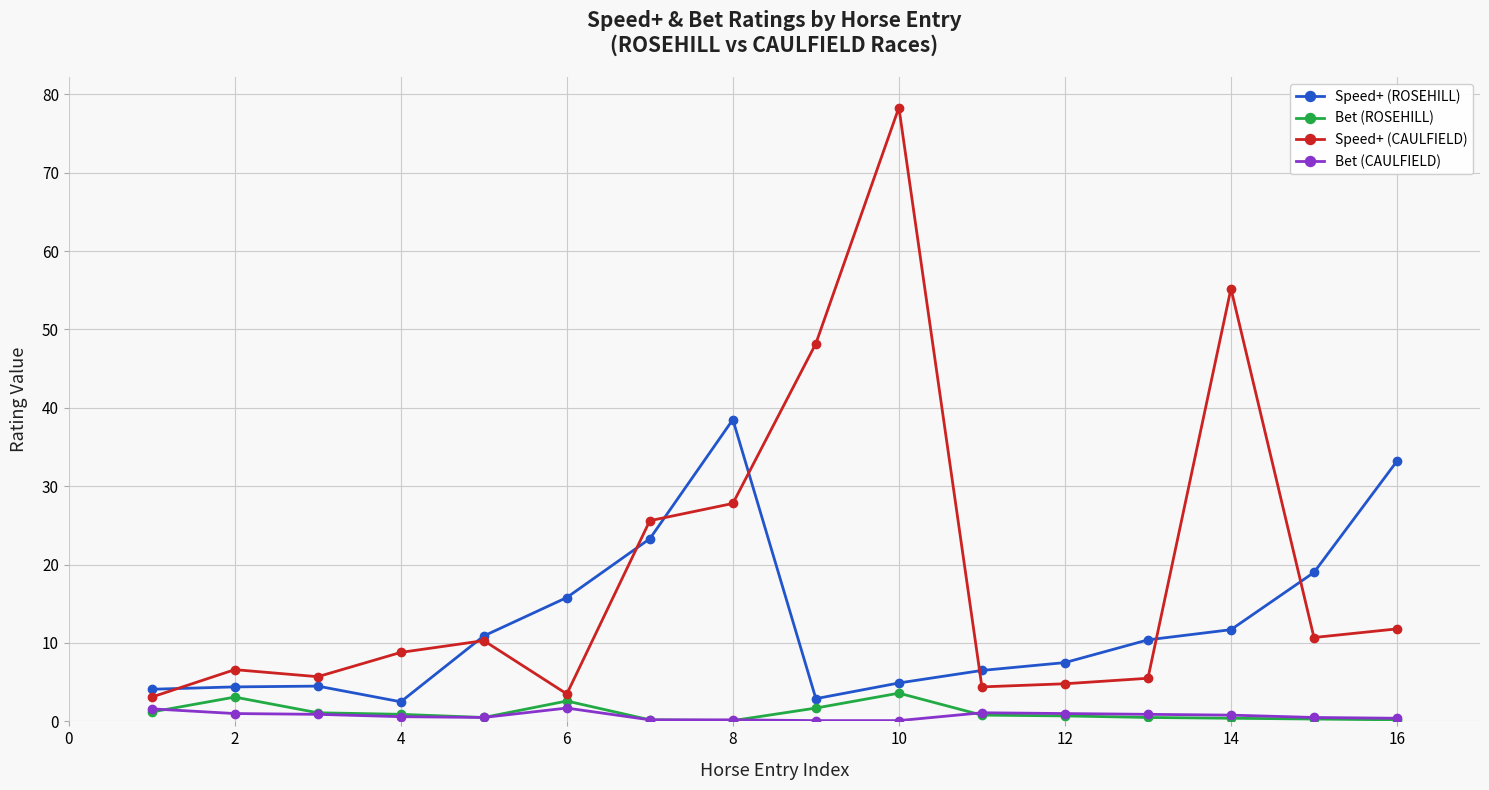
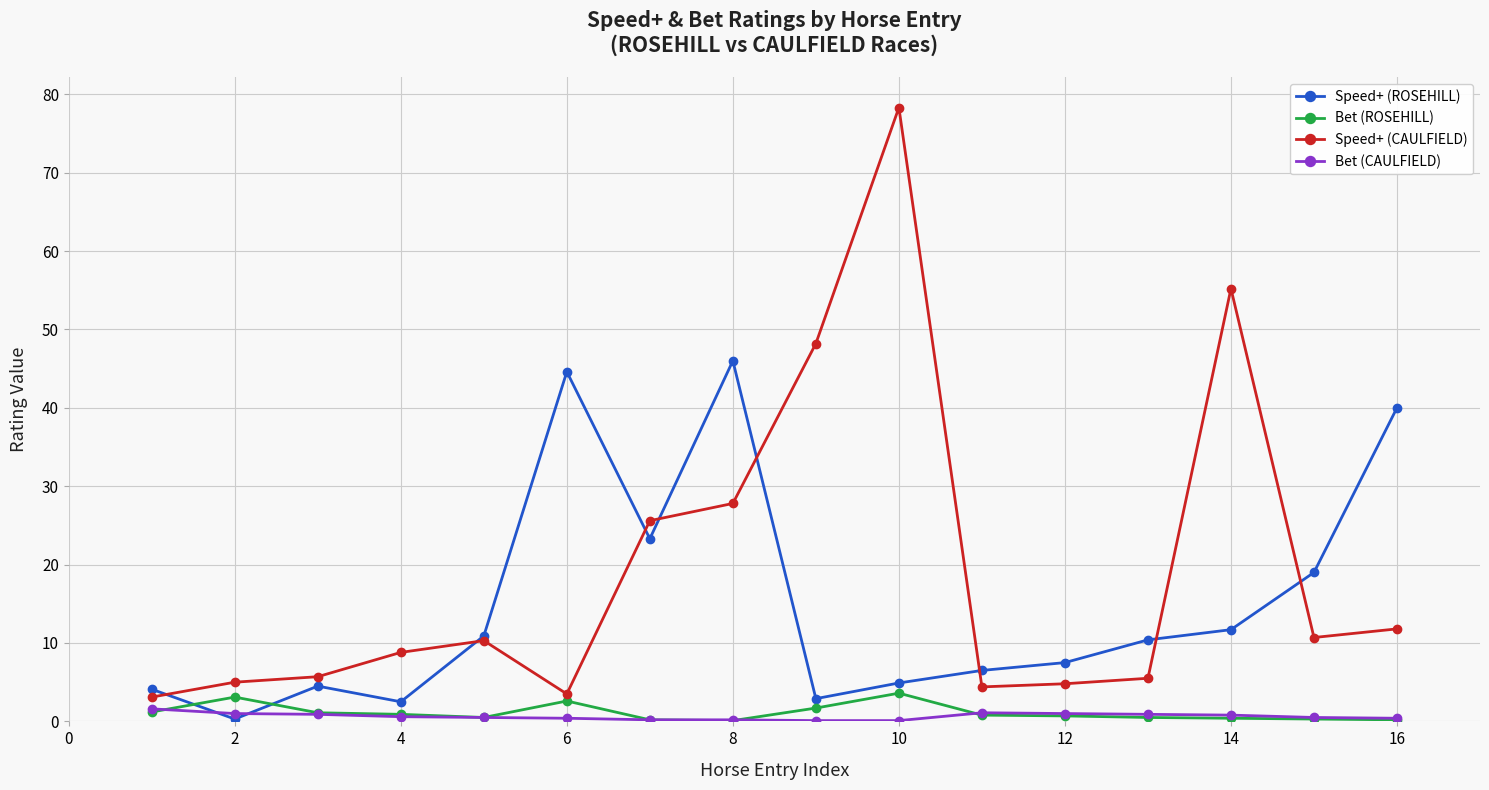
Speed+ (ROSEHILL), 2: 4 -> 0
Speed+ (CAULFIELD), 2: 7 -> 5
Speed+ (ROSEHILL), 6: 16 -> 45
Bet (CAULFIELD), 6: 2 -> 0
Speed+ (ROSEHILL), 8: 39 -> 46
Speed+ (ROSEHILL), 16: 33 -> 40
